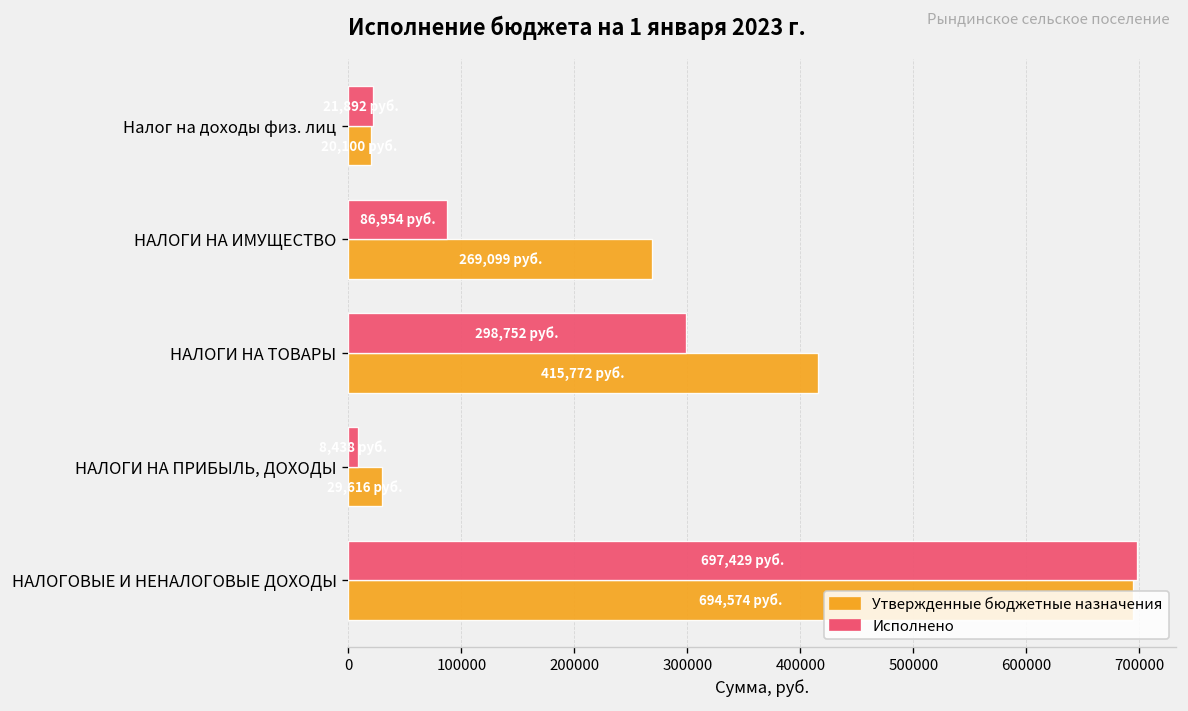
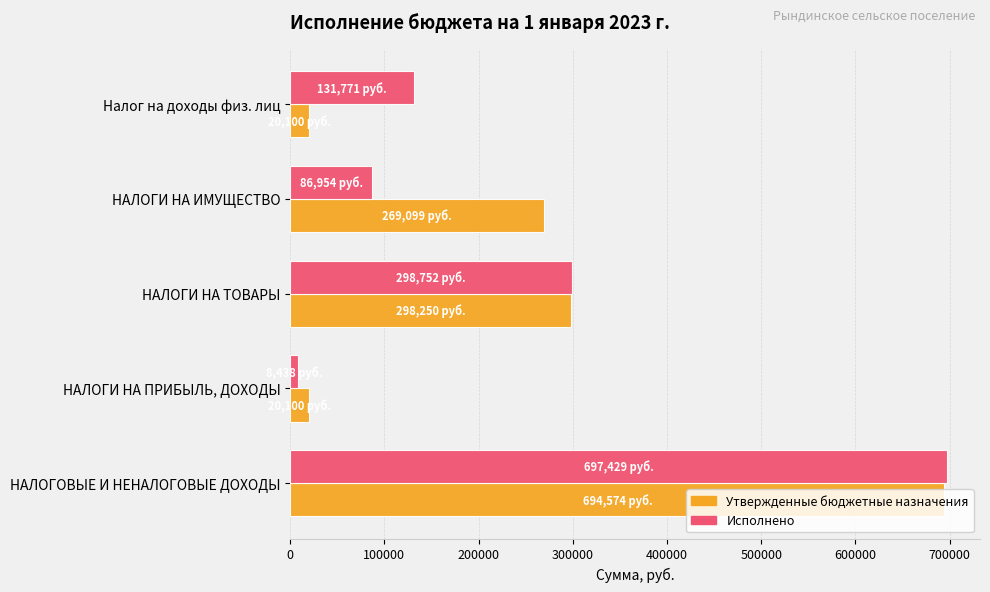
Исполнено, Налог на доходы физ. лиц: 20000 -> 130000
Утвержденные бюджетные назначения, НАЛОГИ НА ТОВАРЫ: 415,772 -> 298,250
Утвержденные бюджетные назначения, НАЛОГИ НА ПРИБЫЛЬ, ДОХОДЫ: 30000 -> 20000
